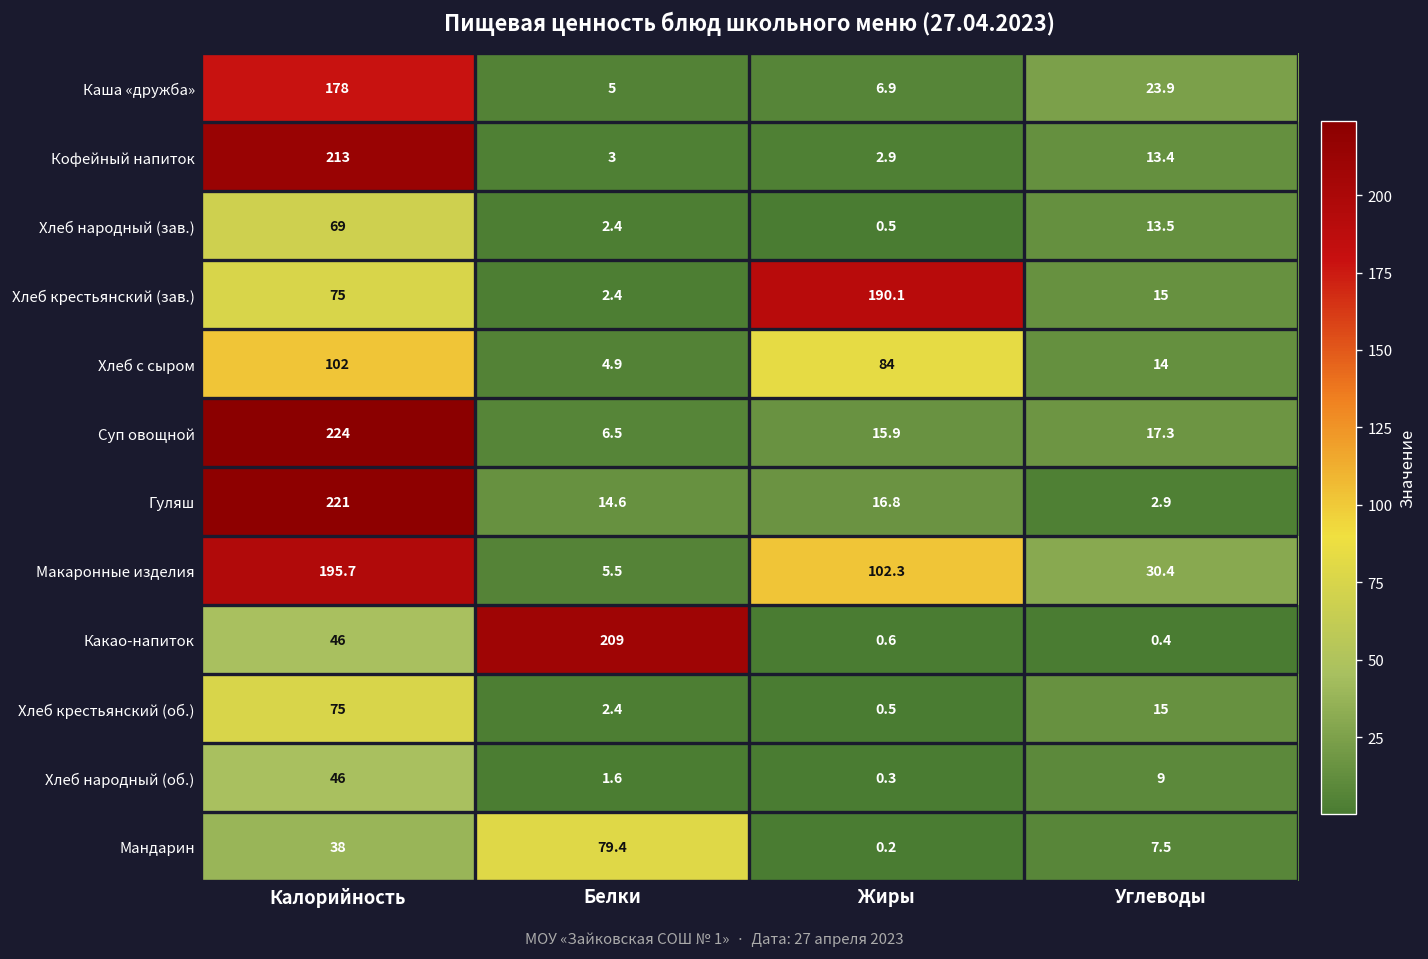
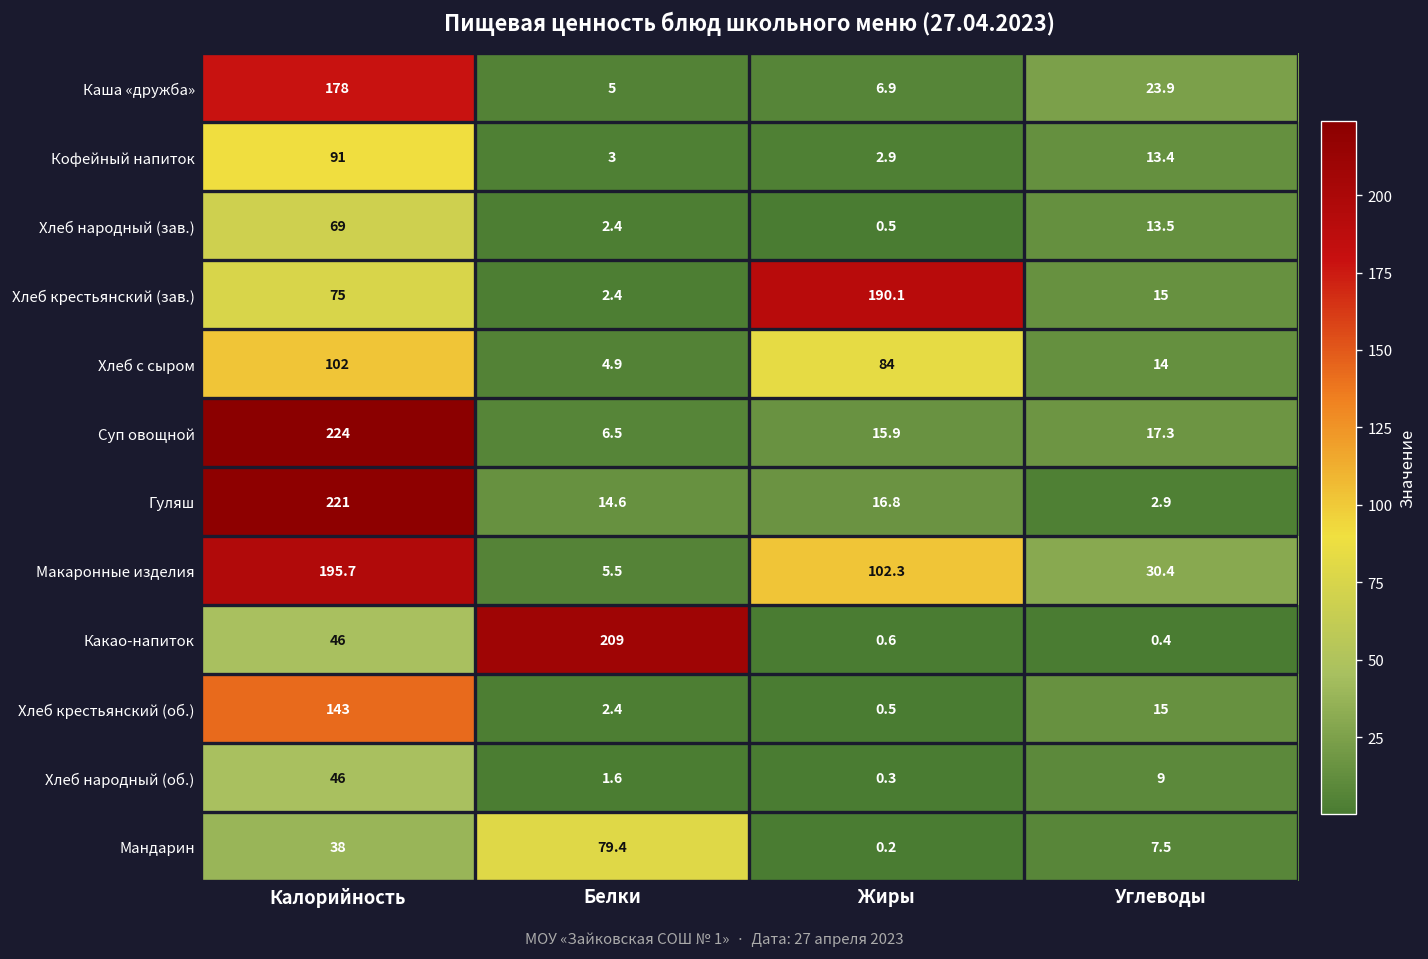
Кофейный напиток, Калорийность: 213 -> 91
Хлеб крестьянский (об.), Калорийность: 75 -> 143
